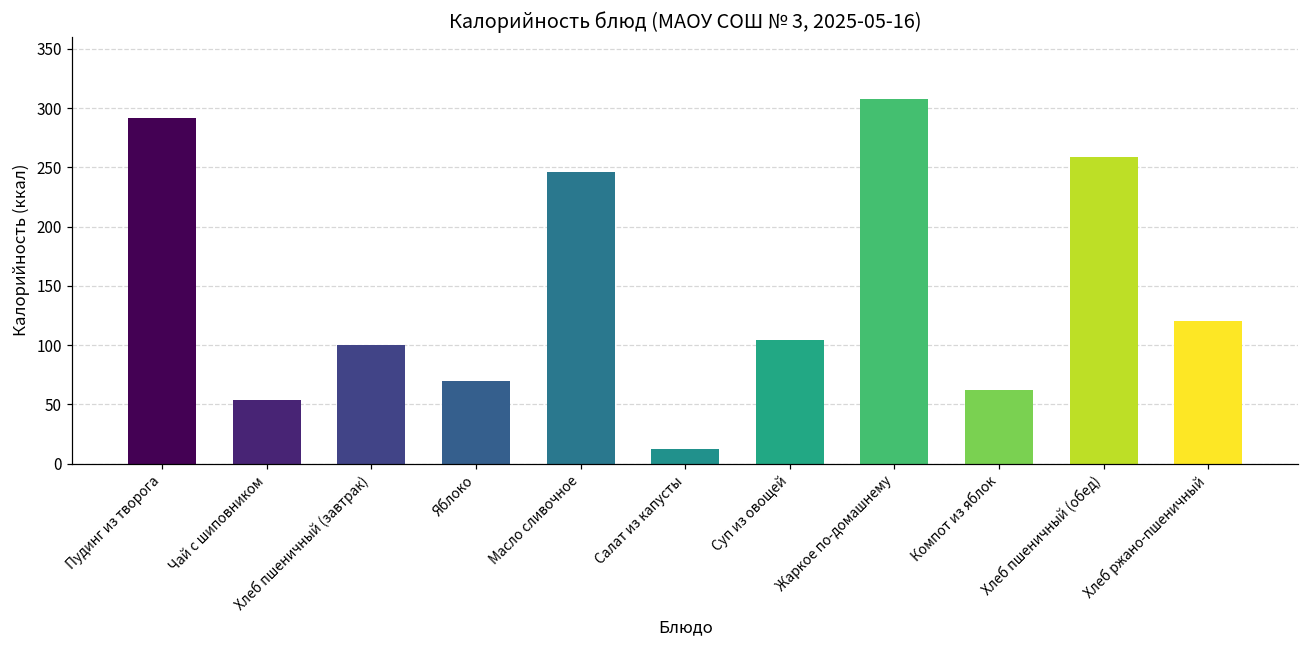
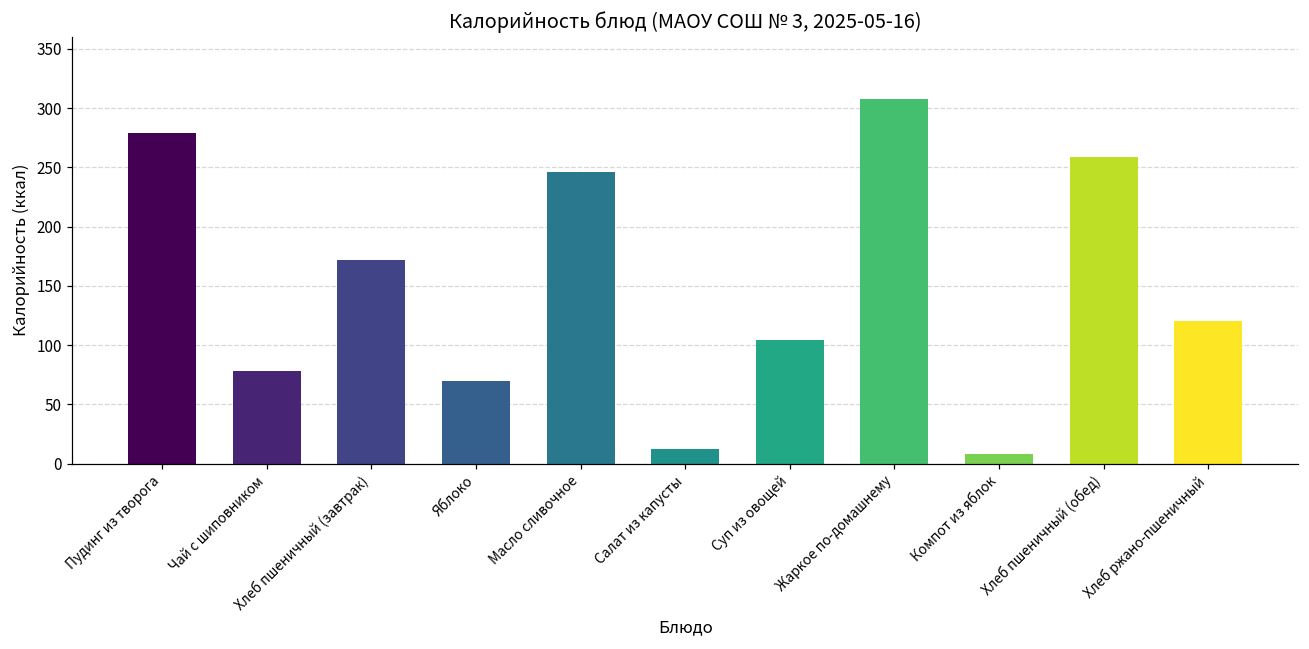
Пудинг из творога: 292 -> 279
Чай с шиповником: 54 -> 78
Хлеб пшеничный (завтрак): 100 -> 172
Компот из яблок: 62 -> 8
